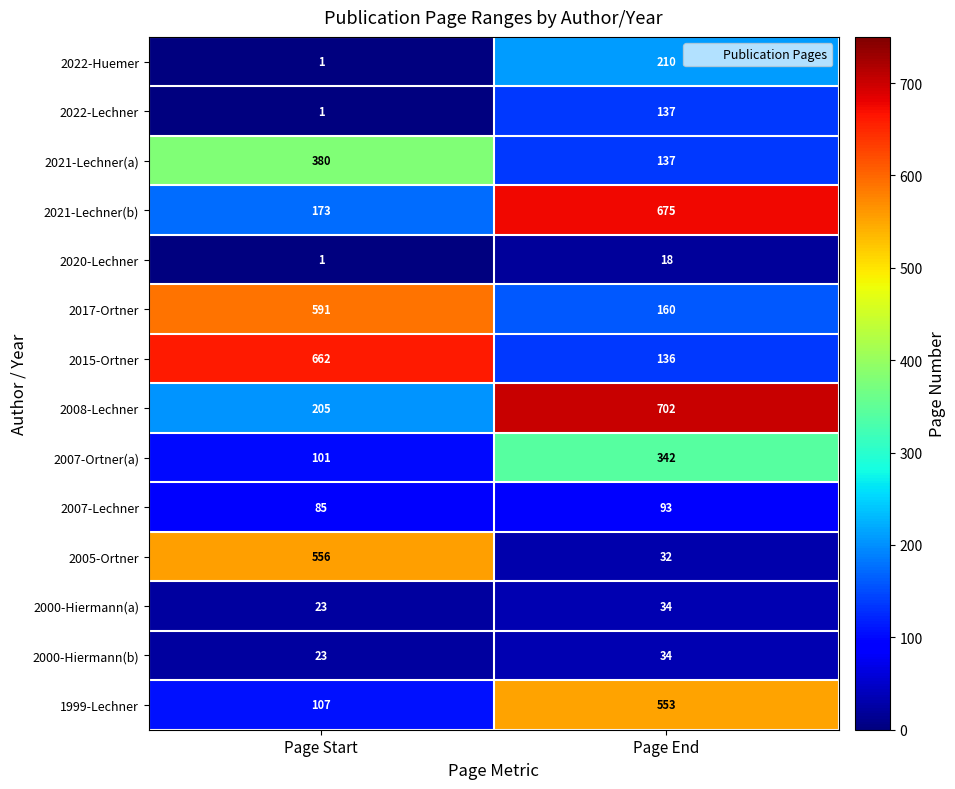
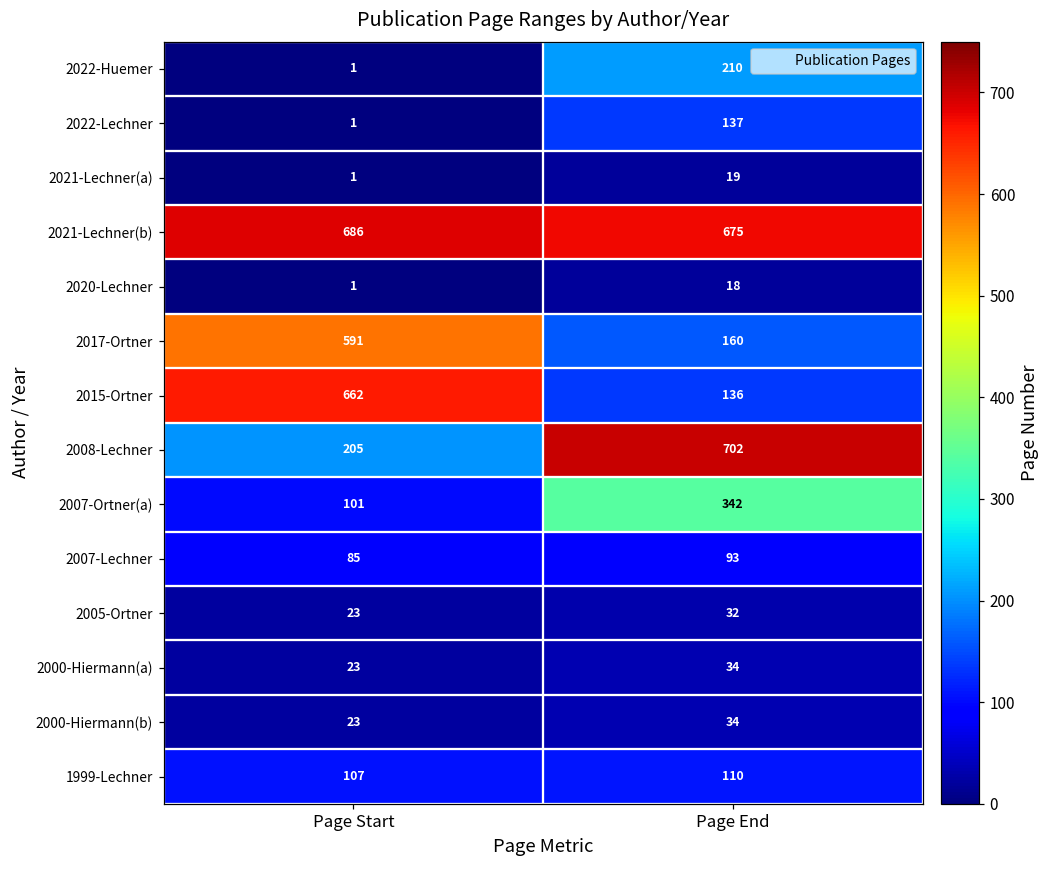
2021-Lechner(a), Page Start: 380 -> 1
2021-Lechner(a), Page End: 137 -> 19
2021-Lechner(b), Page Start: 173 -> 686
2005-Ortner, Page Start: 556 -> 23
1999-Lechner, Page End: 553 -> 110
